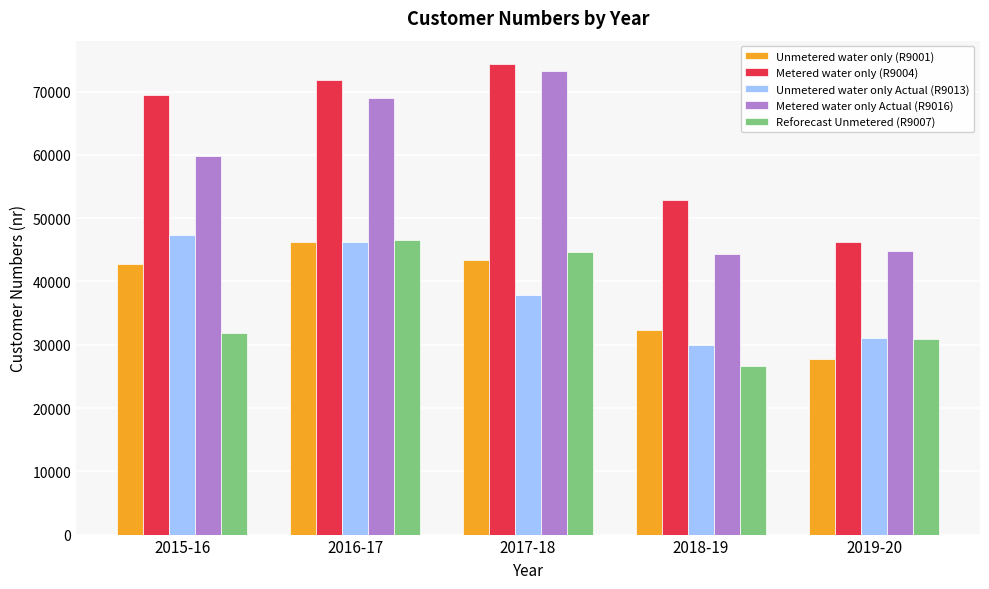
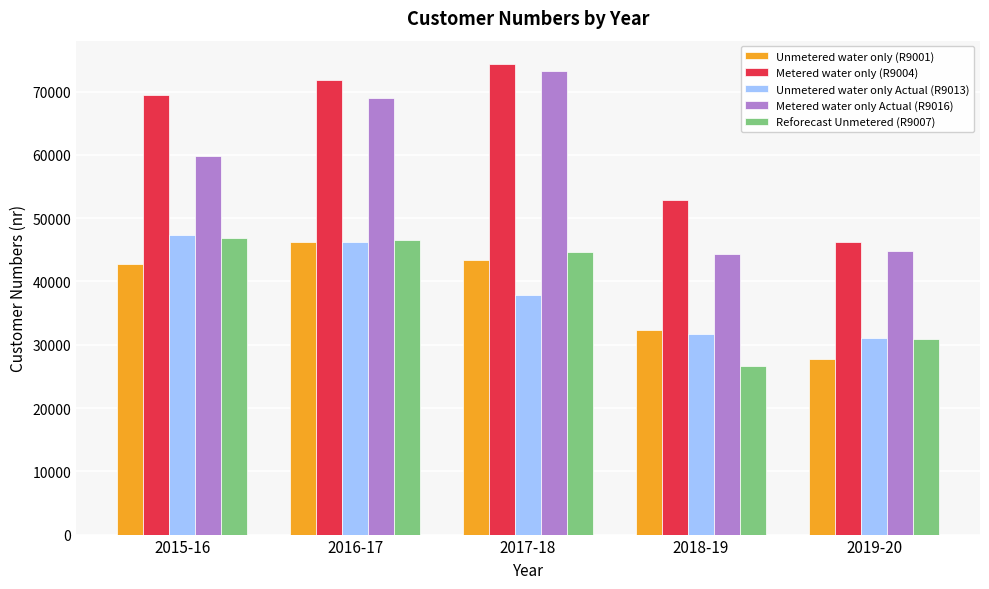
Reforecast Unmetered (R9007), 2015-16: 32000 -> 47000
Unmetered water only Actual (R9013), 2018-19: 30000 -> 32000
